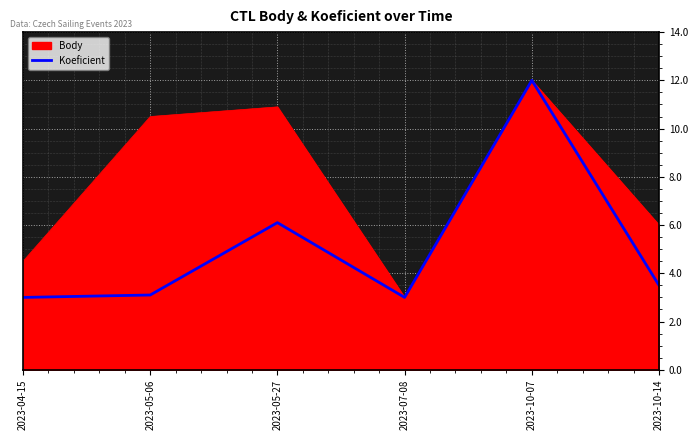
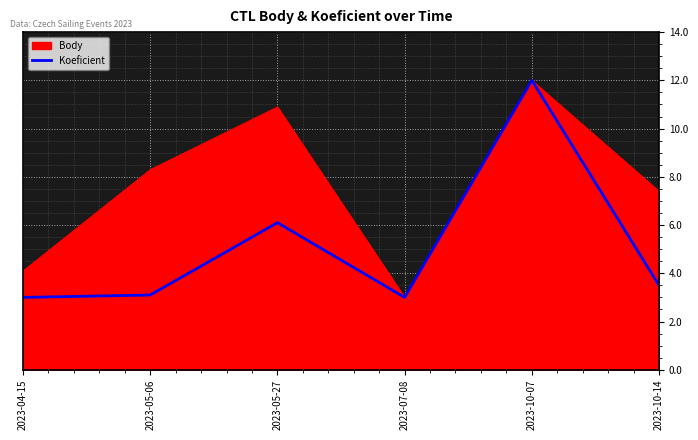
Body, 2023-04-15: 4.5 -> 4.1
Body, 2023-05-06: 10.5 -> 8.3
Body, 2023-10-14: 6.0 -> 7.4
